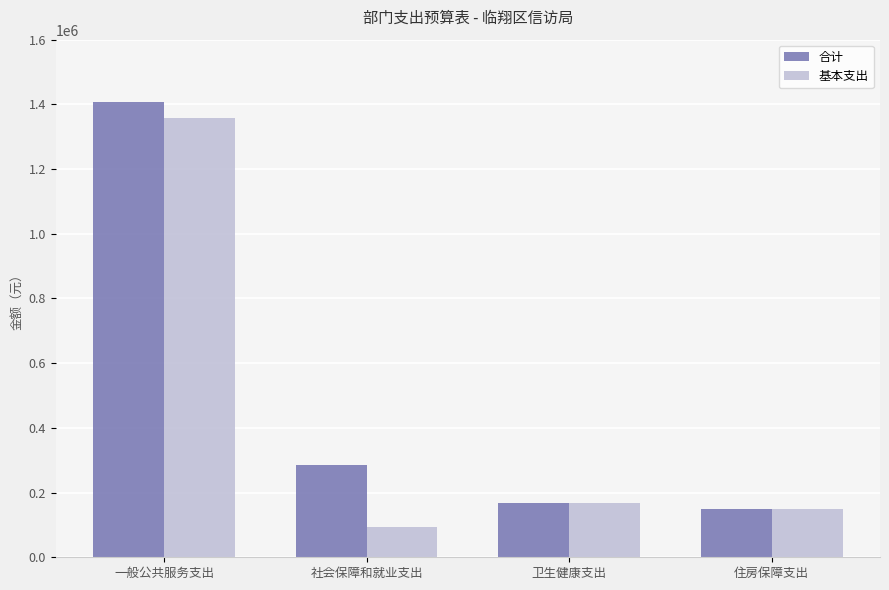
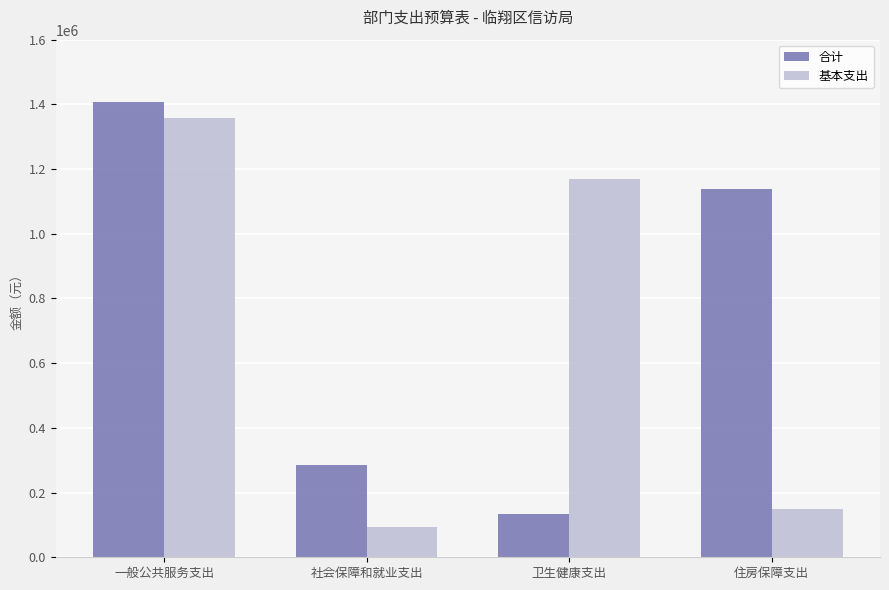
合计, 卫生健康支出: 170000 -> 130000
基本支出, 卫生健康支出: 170000 -> 1170000
合计, 住房保障支出: 150000 -> 1140000
